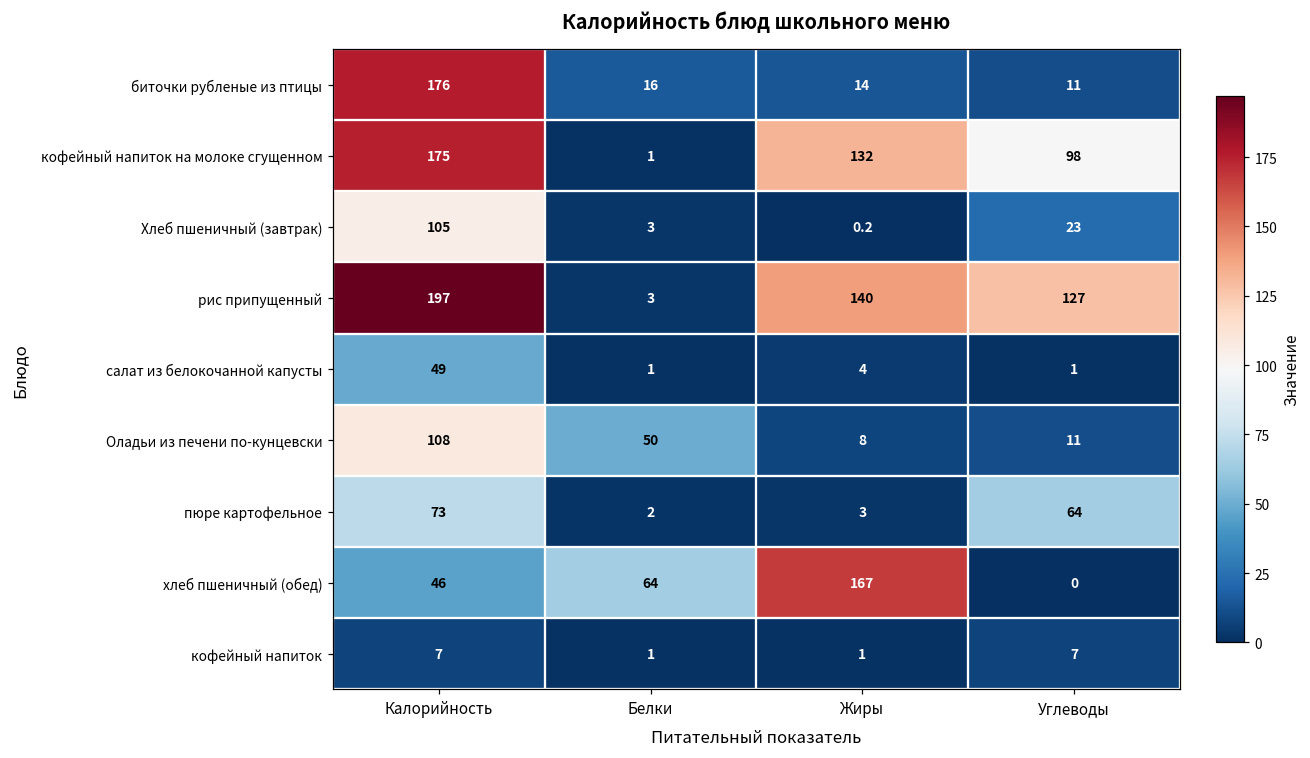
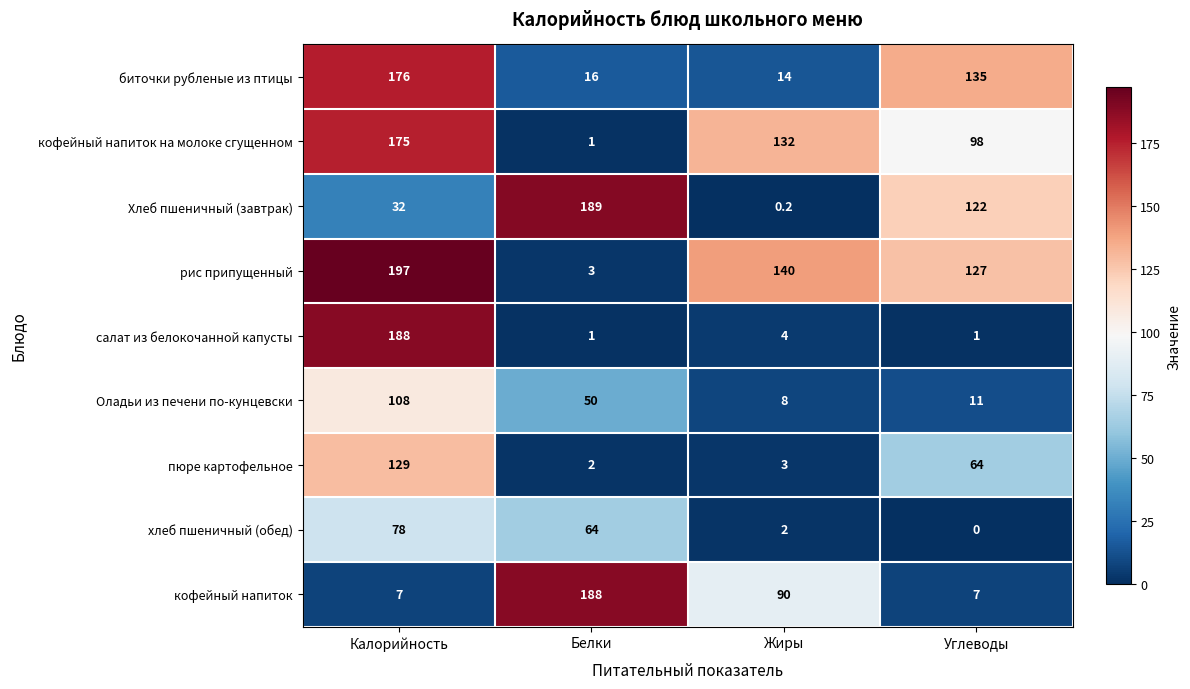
биточки рубленые из птицы, Углеводы: 11 -> 135
Хлеб пшеничный (завтрак), Калорийность: 105 -> 32
Хлеб пшеничный (завтрак), Белки: 3 -> 189
Хлеб пшеничный (завтрак), Углеводы: 23 -> 122
салат из белокочанной капусты, Калорийность: 49 -> 188
пюре картофельное, Калорийность: 73 -> 129
хлеб пшеничный (обед), Калорийность: 46 -> 78
хлеб пшеничный (обед), Жиры: 167 -> 2
кофейный напиток, Белки: 1 -> 188
кофейный напиток, Жиры: 1 -> 90
